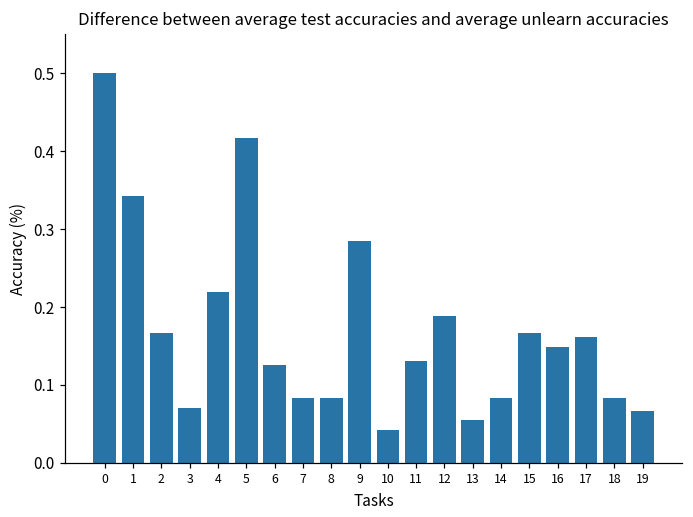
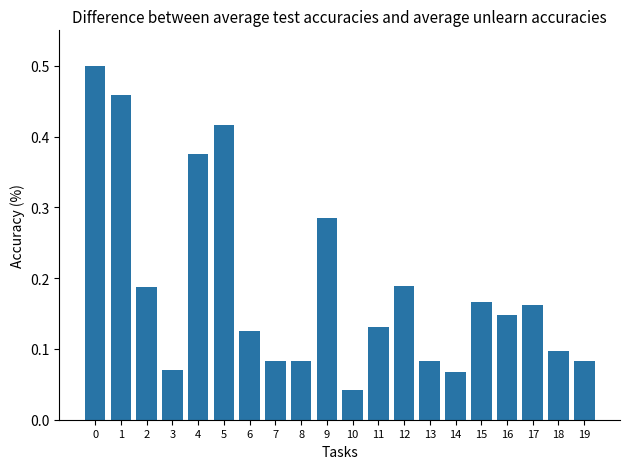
1: 0.34 -> 0.46
2: 0.17 -> 0.19
4: 0.22 -> 0.38
13: 0.05 -> 0.08
14: 0.08 -> 0.07
18: 0.08 -> 0.10
19: 0.07 -> 0.08
